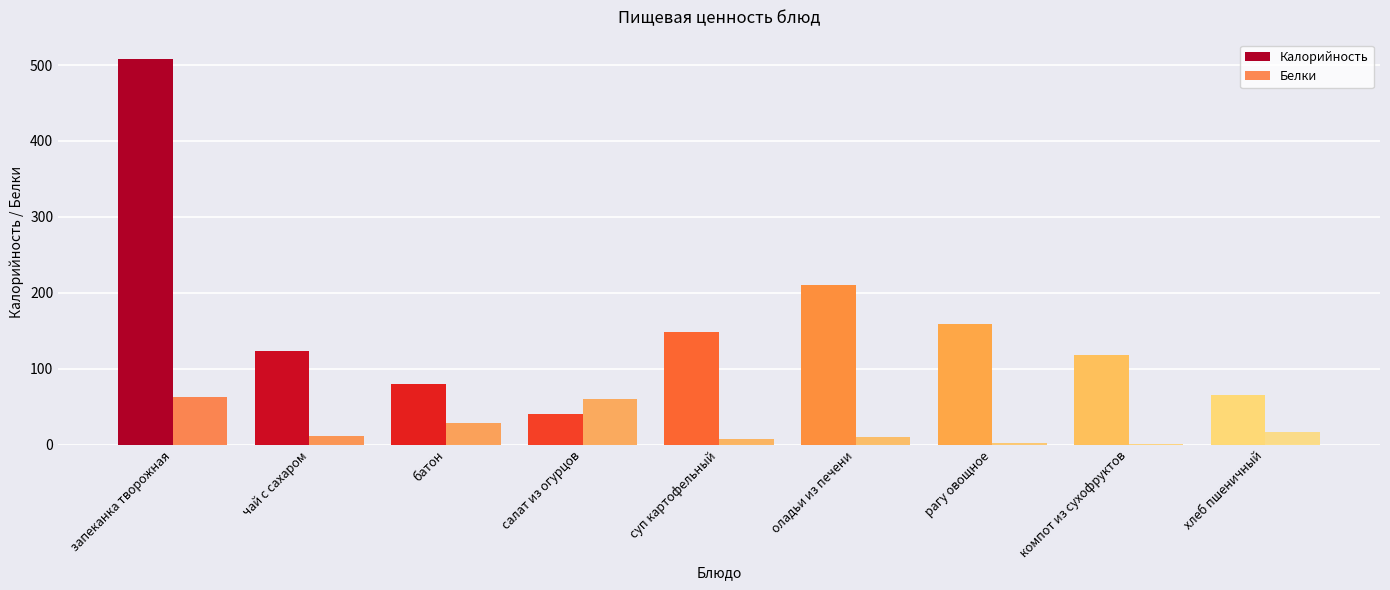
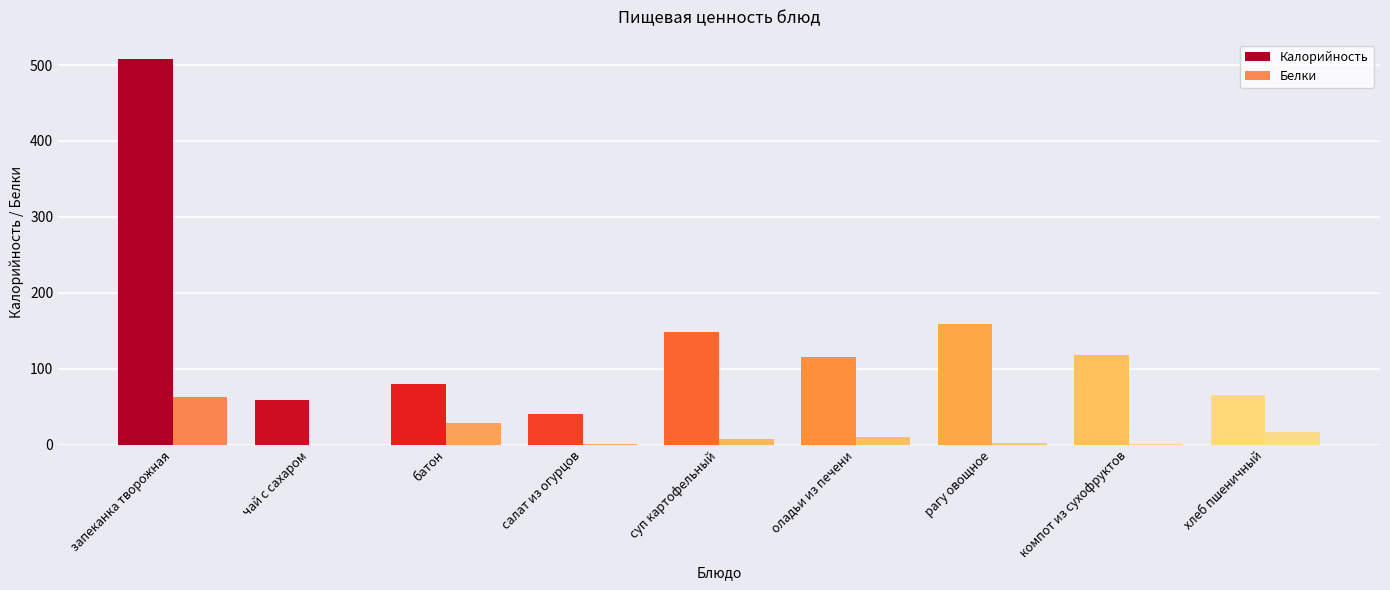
Калорийность, чай с сахаром: 120 -> 60
Белки, чай с сахаром: 10 -> 0
Белки, салат из огурцов: 60 -> 0
Калорийность, оладьи из печени: 210 -> 120
